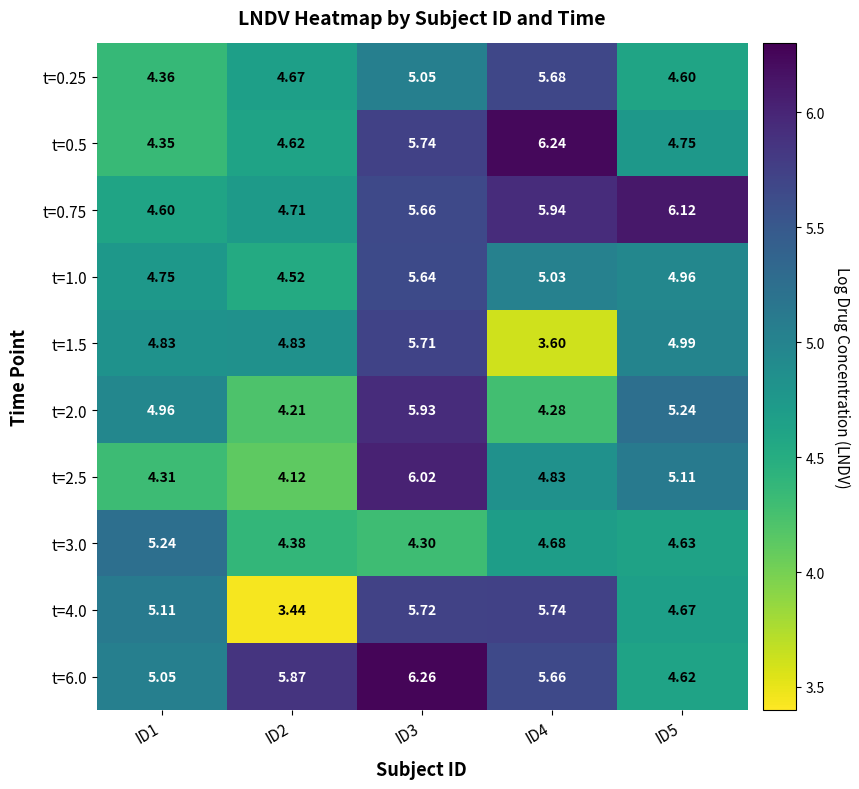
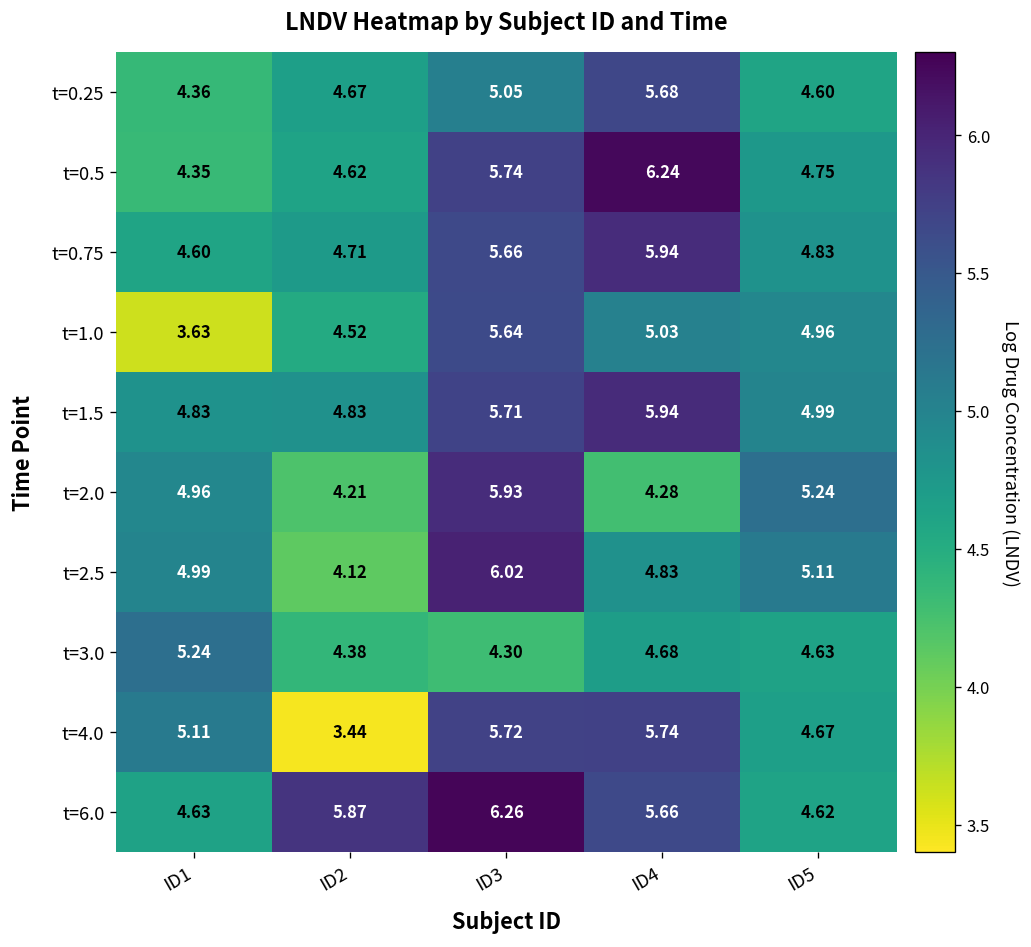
t=0.75, ID5: 6.12 -> 4.83
t=1.0, ID1: 4.75 -> 3.63
t=1.5, ID4: 3.60 -> 5.94
t=2.5, ID1: 4.31 -> 4.99
t=6.0, ID1: 5.05 -> 4.63
